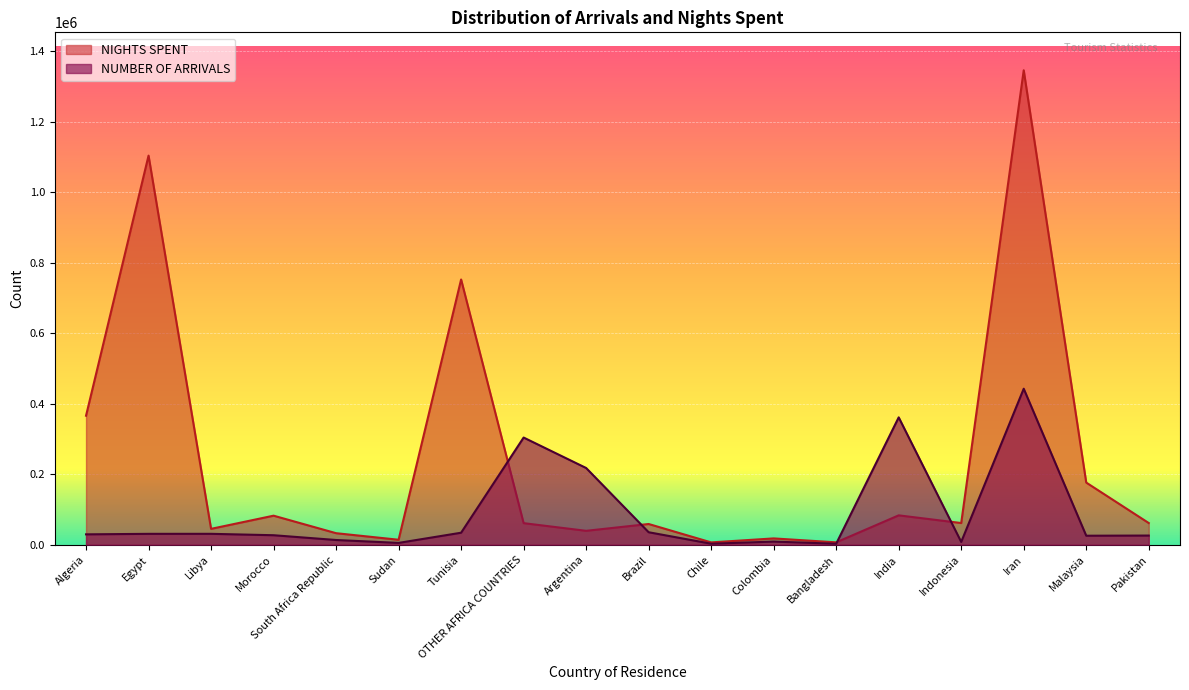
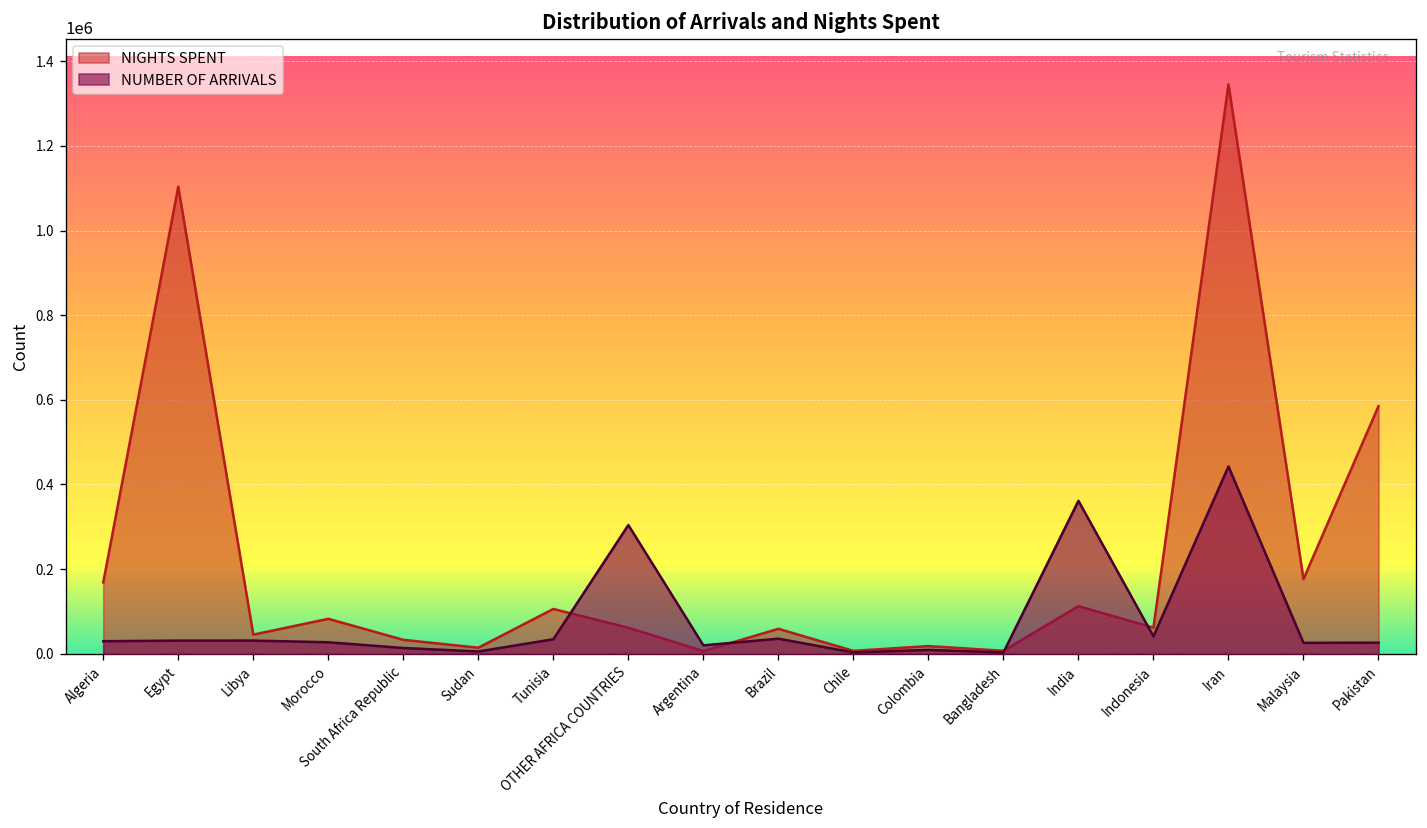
NIGHTS SPENT, Algeria: 370000 -> 170000
NIGHTS SPENT, Tunisia: 750000 -> 110000
NIGHTS SPENT, Argentina: 40000 -> 10000
NUMBER OF ARRIVALS, Argentina: 220000 -> 20000
NIGHTS SPENT, India: 80000 -> 110000
NUMBER OF ARRIVALS, Indonesia: 10000 -> 40000
NIGHTS SPENT, Pakistan: 60000 -> 580000
